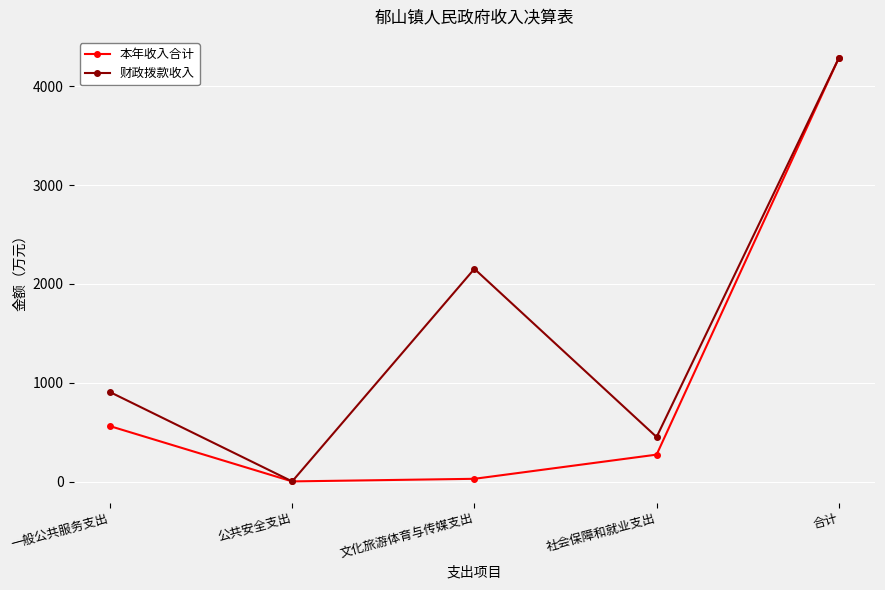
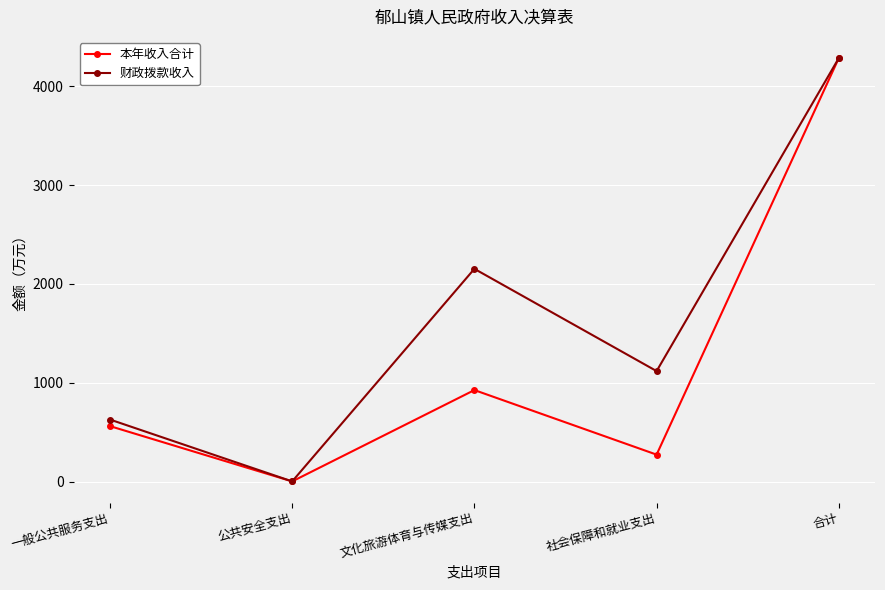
财政拨款收入, 一般公共服务支出: 900 -> 600
本年收入合计, 文化旅游体育与传媒支出: 0 -> 900
财政拨款收入, 社会保障和就业支出: 500 -> 1100
